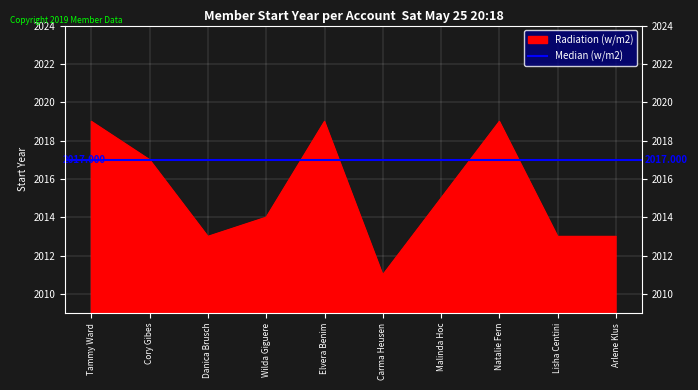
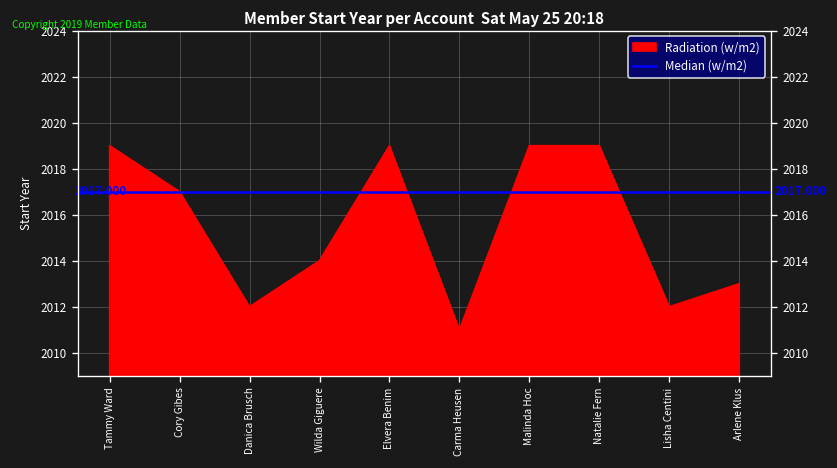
Danica Brusch: 2013 -> 2012
Malinda Hoc: 2015 -> 2019
Lisha Centini: 2013 -> 2012
